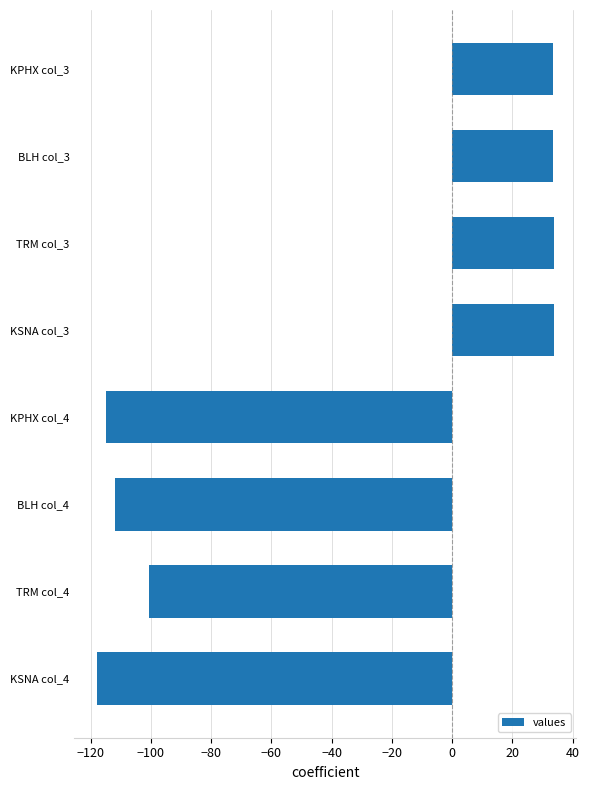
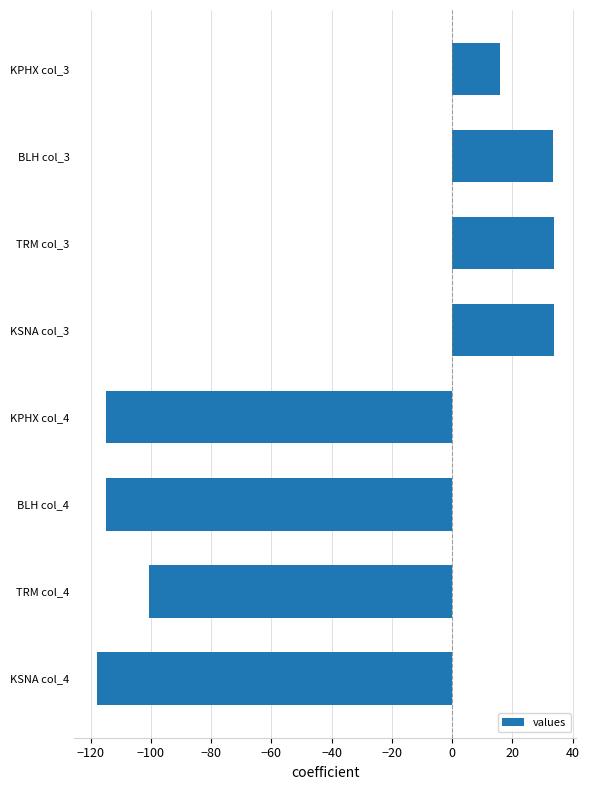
KPHX col_3: 33 -> 16
BLH col_4: -112 -> -115
